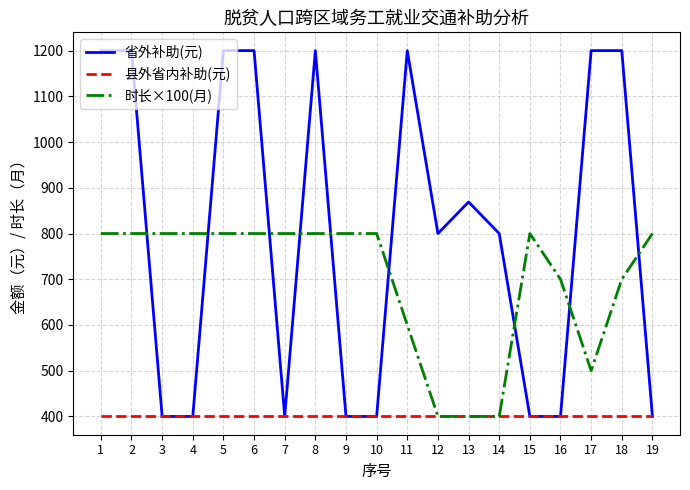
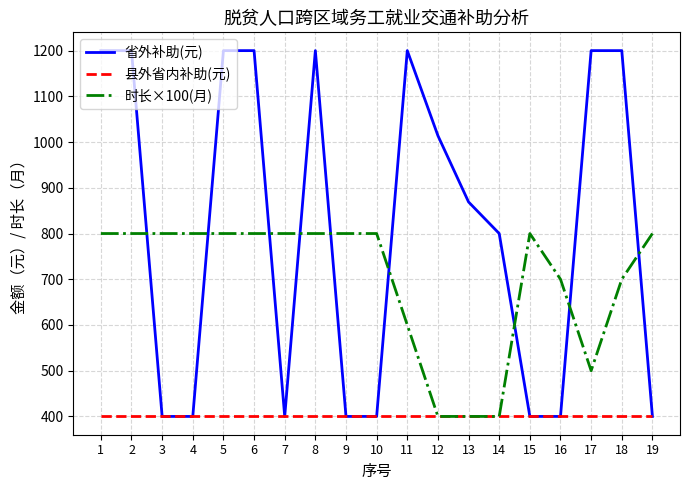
省外补助(元), 12: 800 -> 1010
